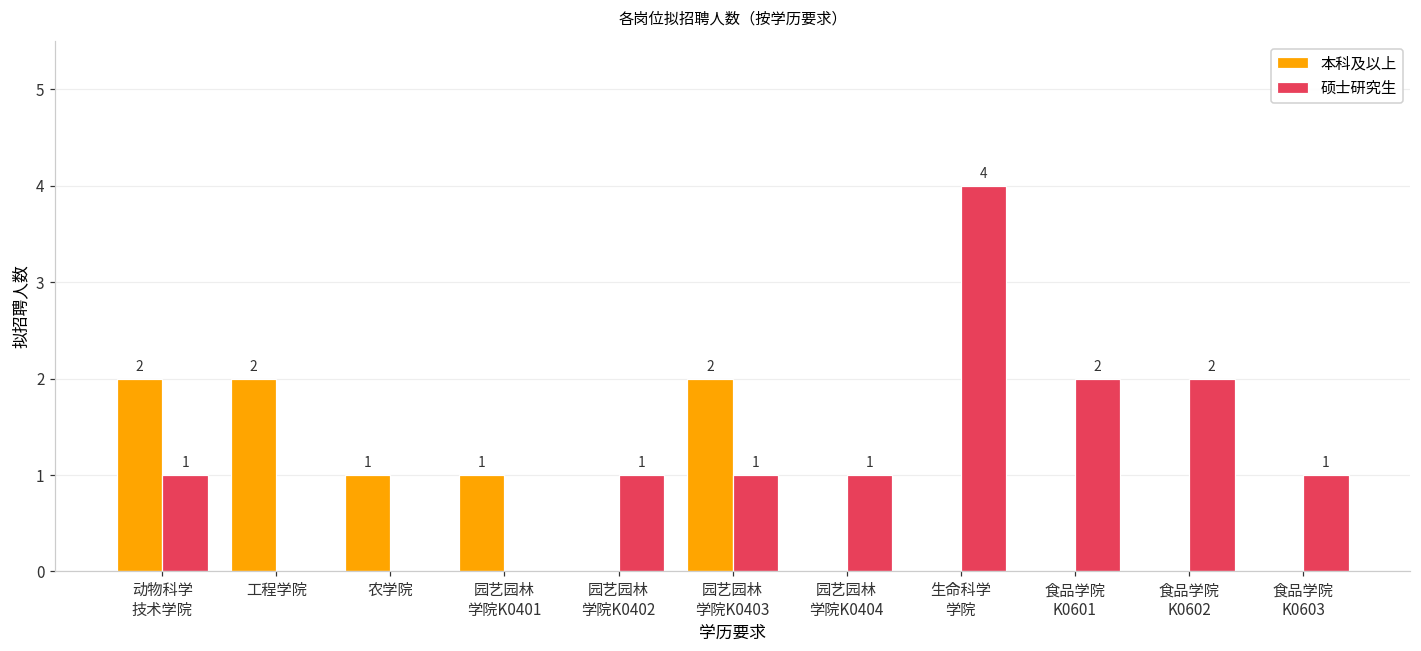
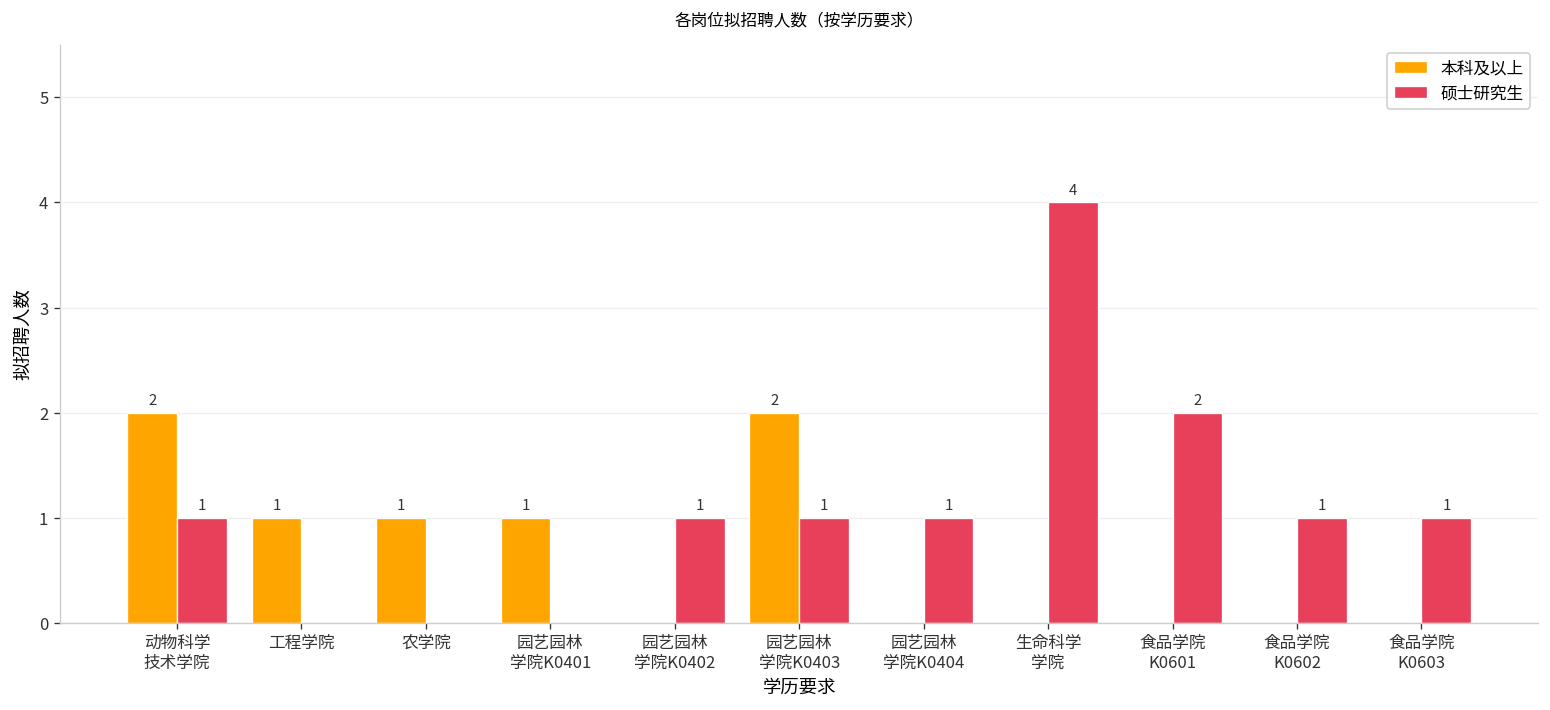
本科及以上, 工程学院: 2 -> 1
硕士研究生, 食品学院 K0602: 2 -> 1
